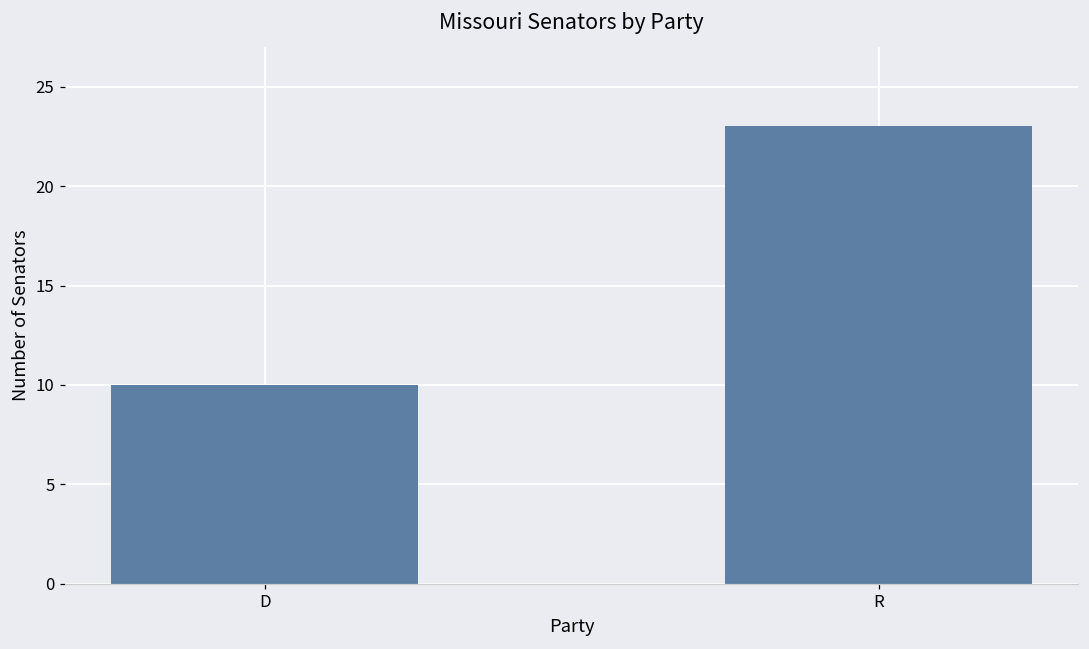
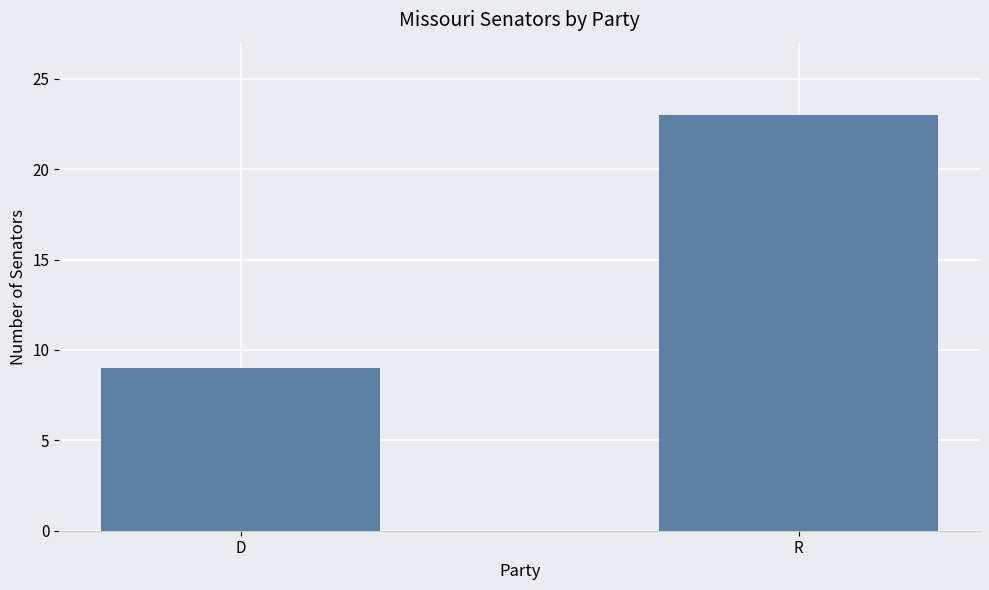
D: 10 -> 9
